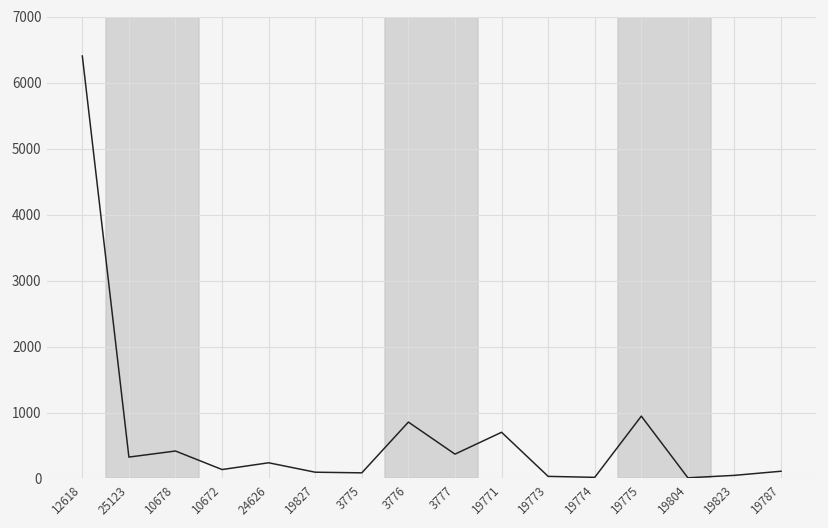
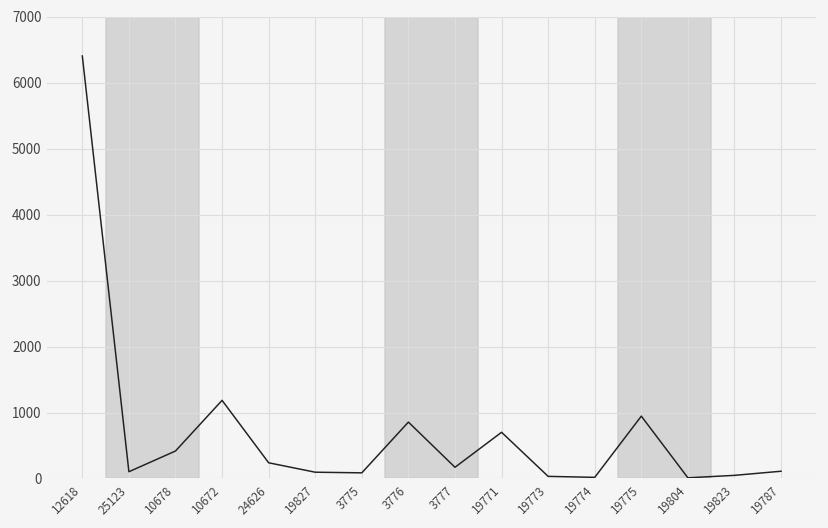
25123: 300 -> 100
10672: 100 -> 1200
3777: 400 -> 200
